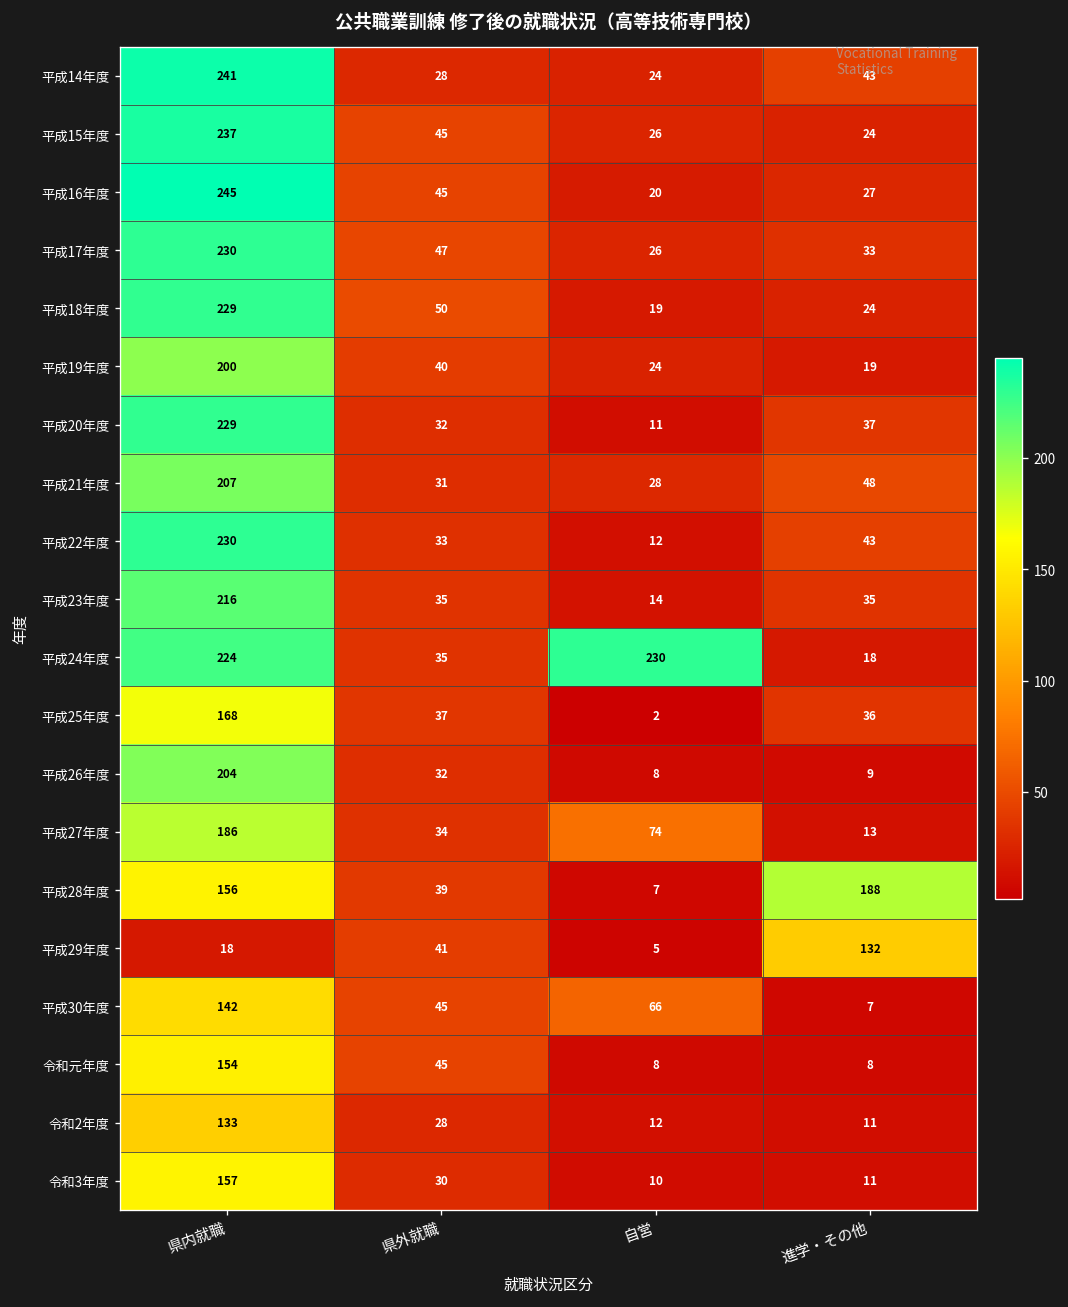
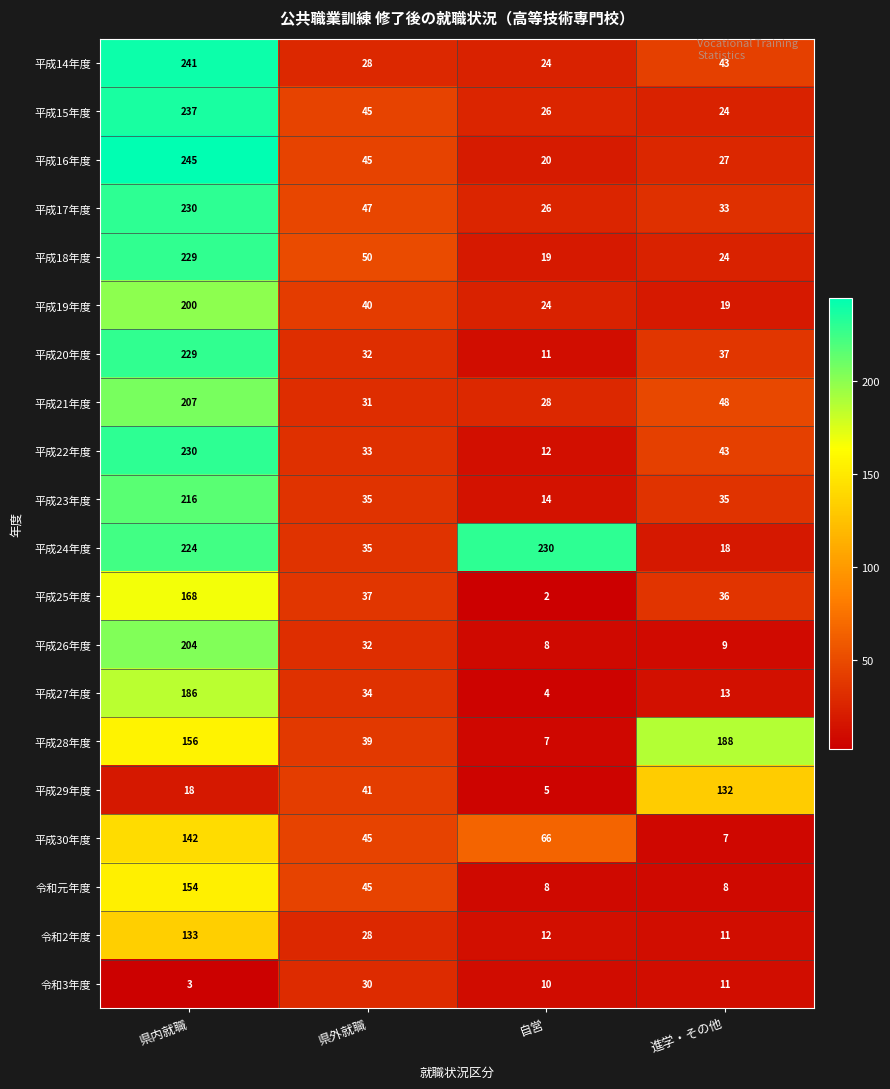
平成27年度, 自営: 74 -> 4
令和3年度, 県内就職: 157 -> 3
